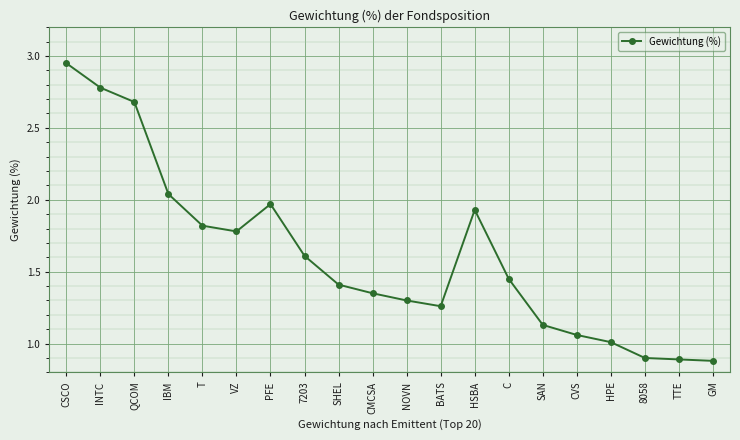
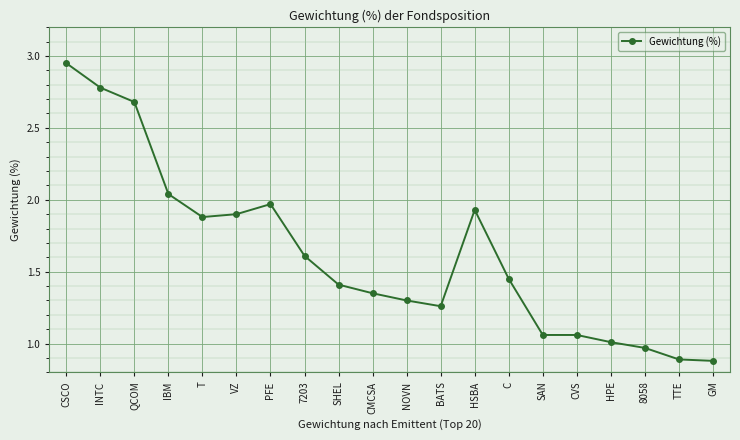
T: 1.82 -> 1.88
VZ: 1.78 -> 1.90
SAN: 1.13 -> 1.06
8058: 0.90 -> 0.97
